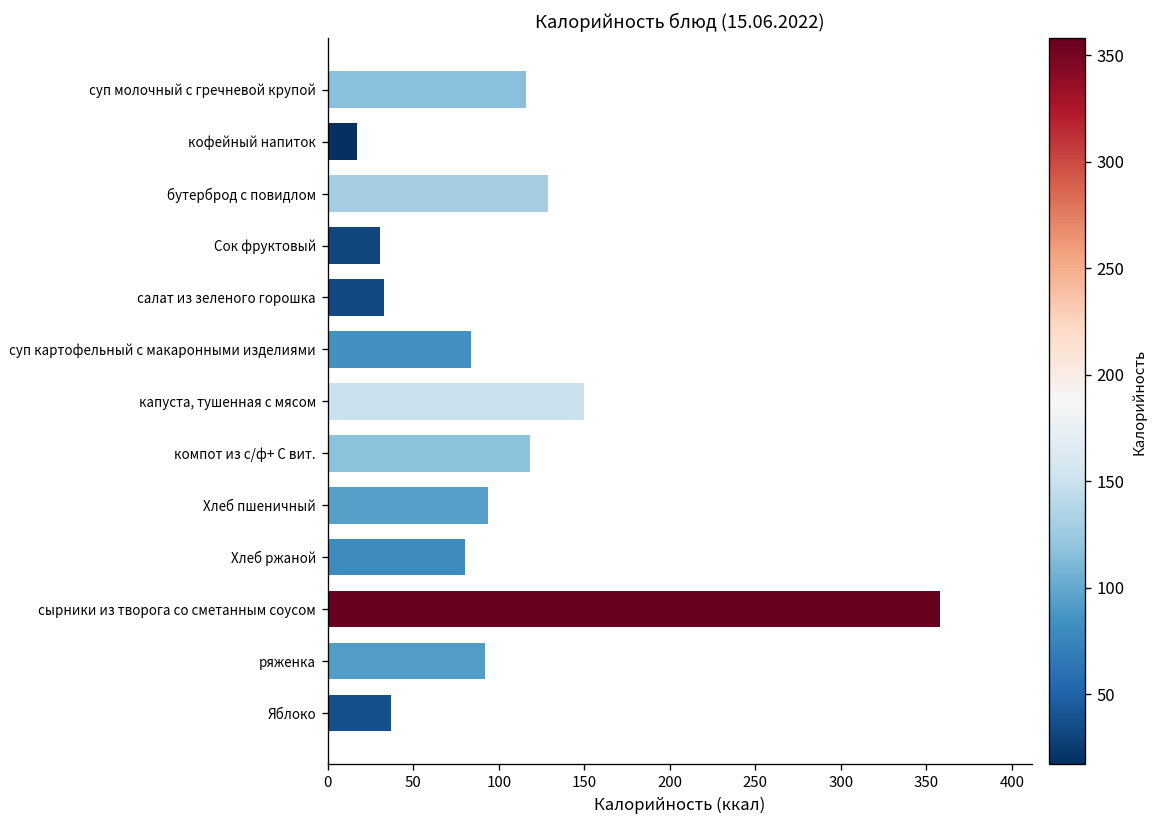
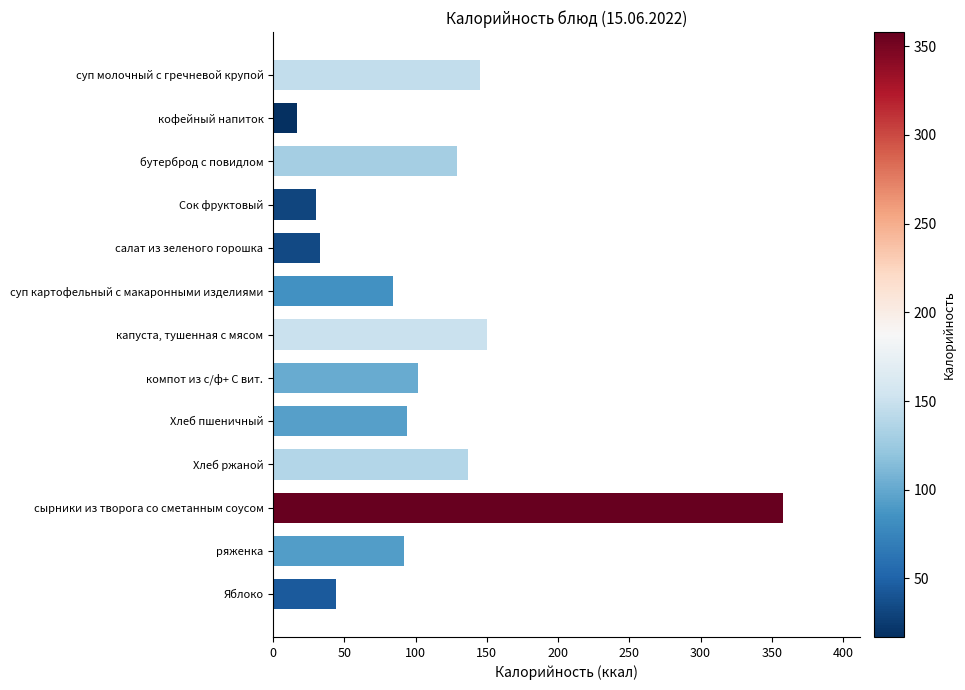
суп молочный с гречневой крупой: 116 -> 145
компот из с/ф+ С вит.: 118 -> 102
Хлеб ржаной: 80 -> 137
Яблоко: 37 -> 44
